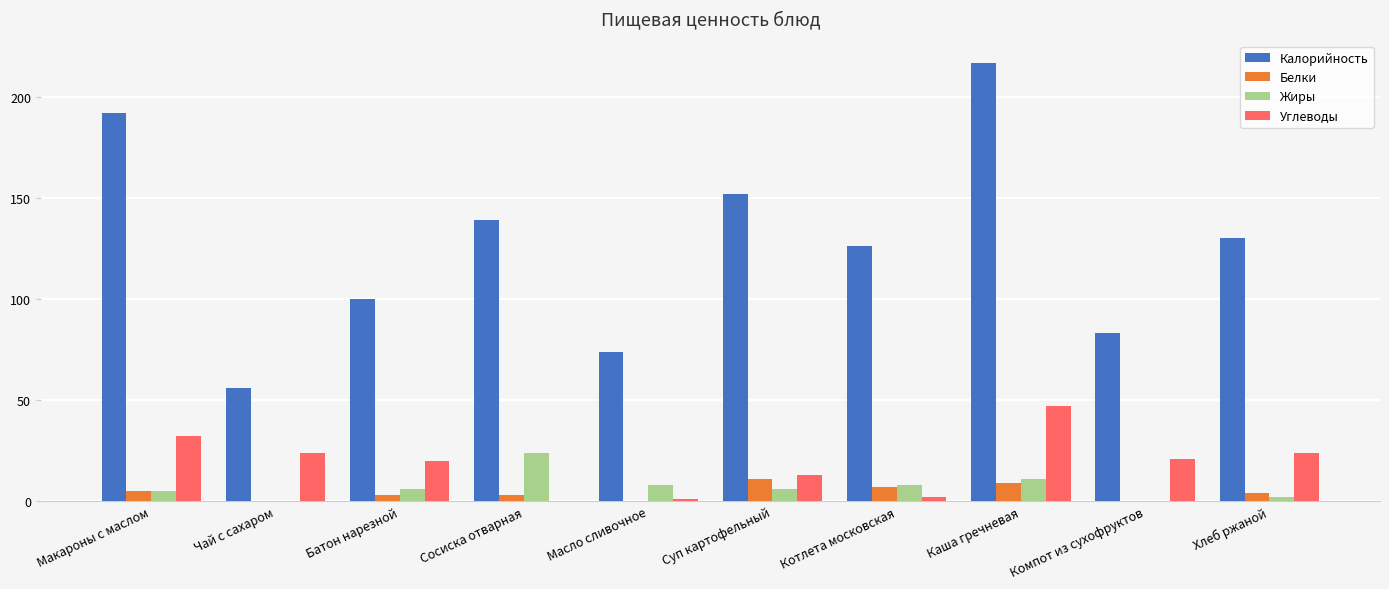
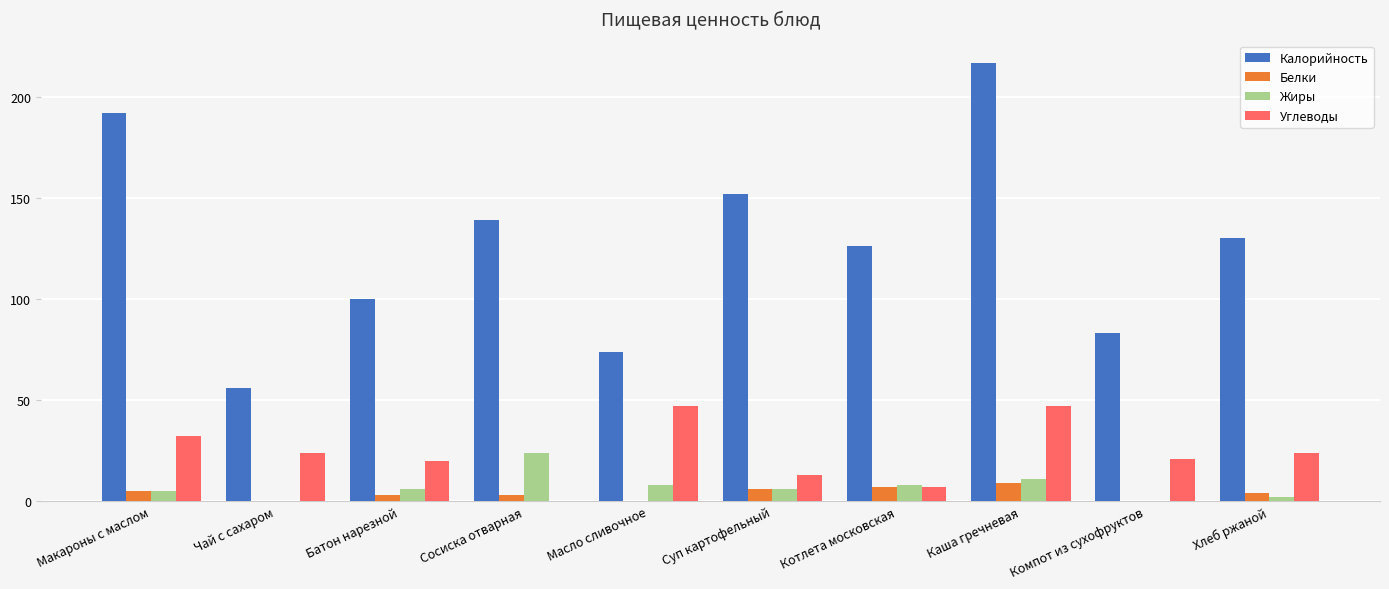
Углеводы, Масло сливочное: 1 -> 47
Белки, Суп картофельный: 11 -> 6
Углеводы, Котлета московская: 2 -> 7
